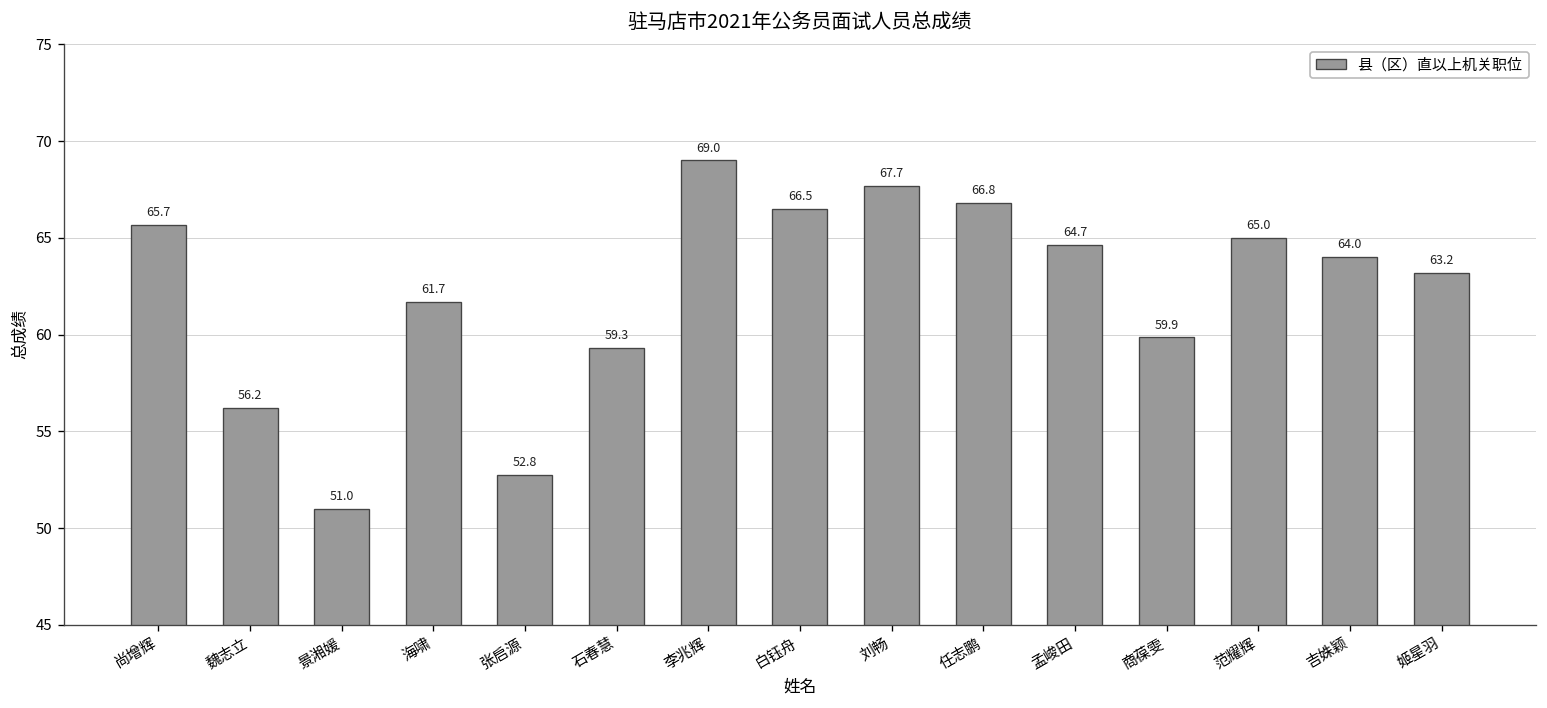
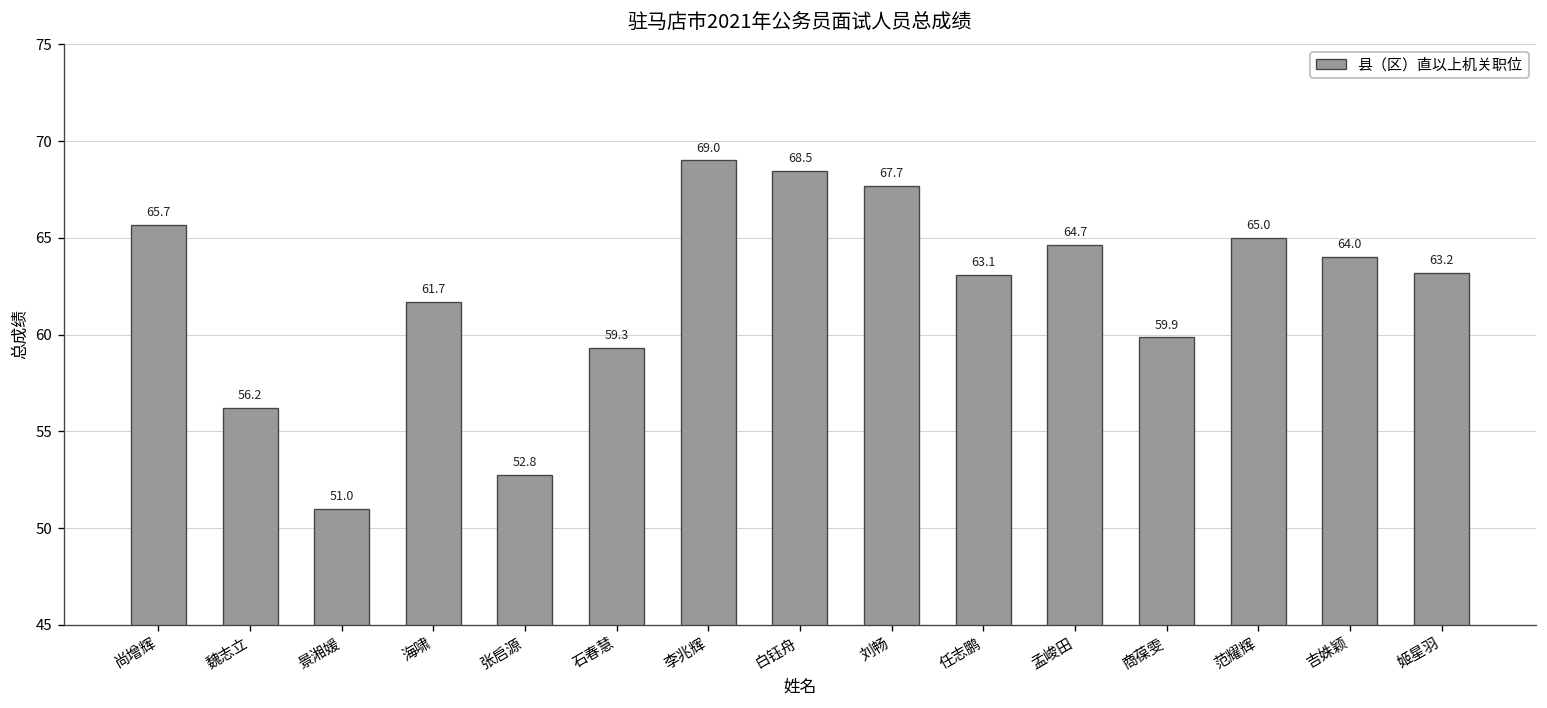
白钰舟: 66.5 -> 68.5
任志鹏: 66.8 -> 63.1
